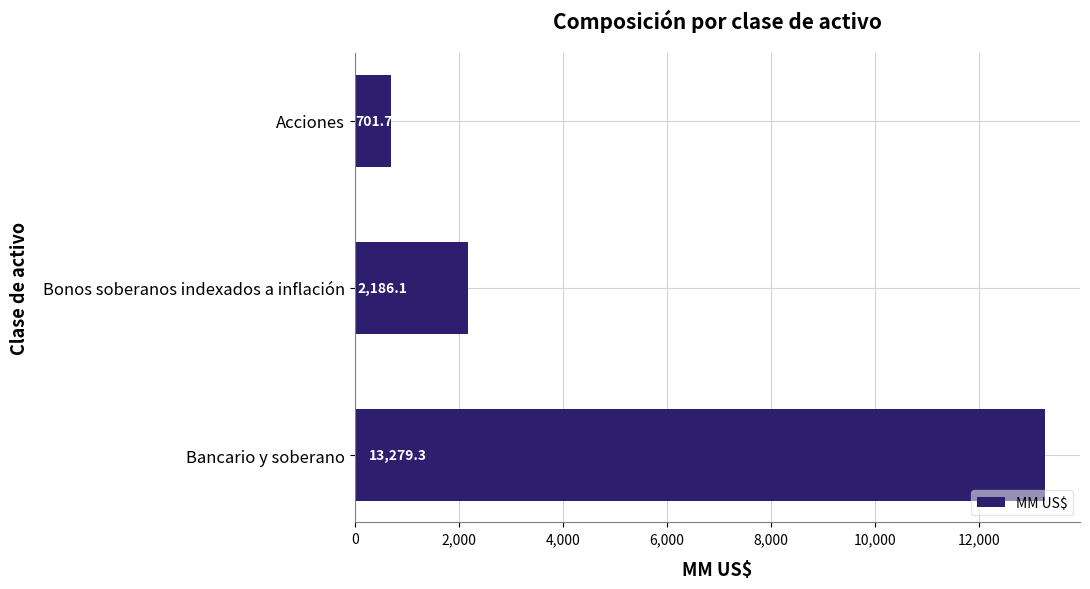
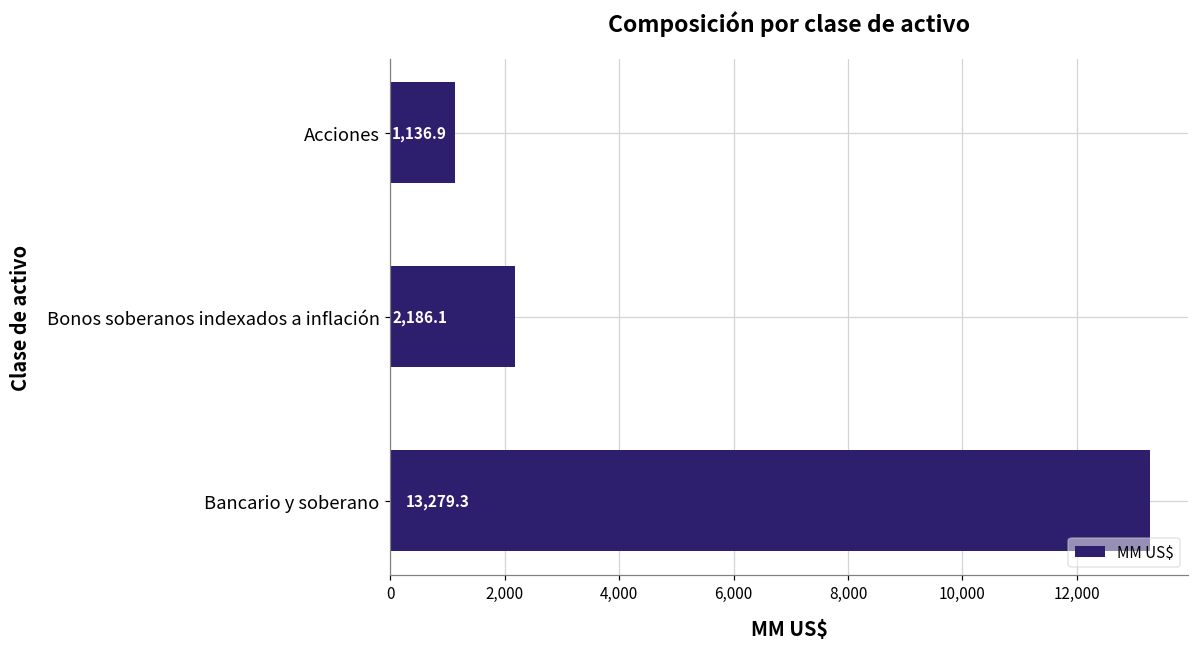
Acciones: 701.7 -> 1,136.9
